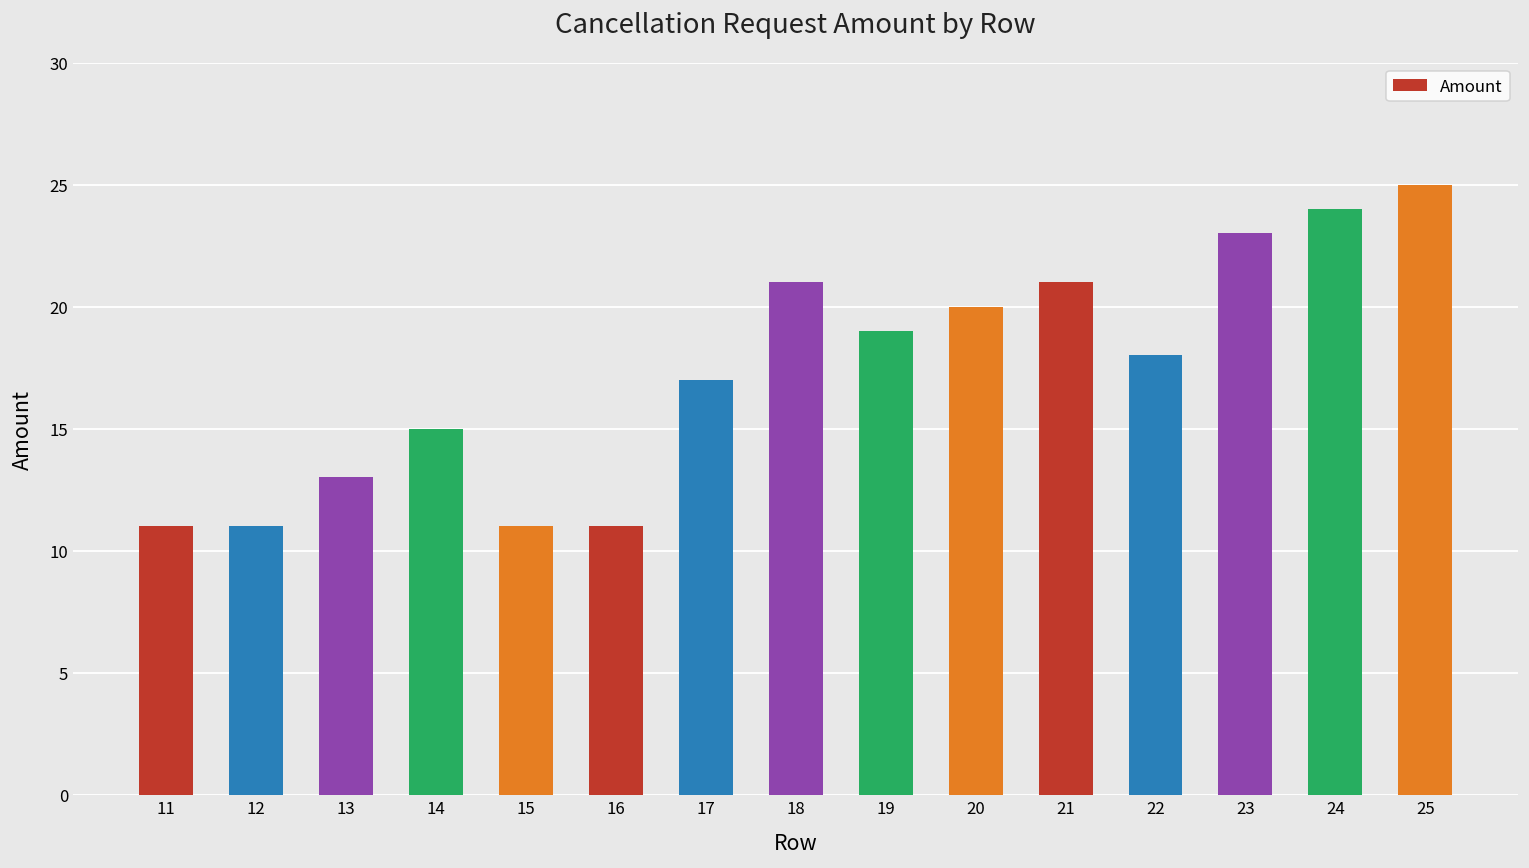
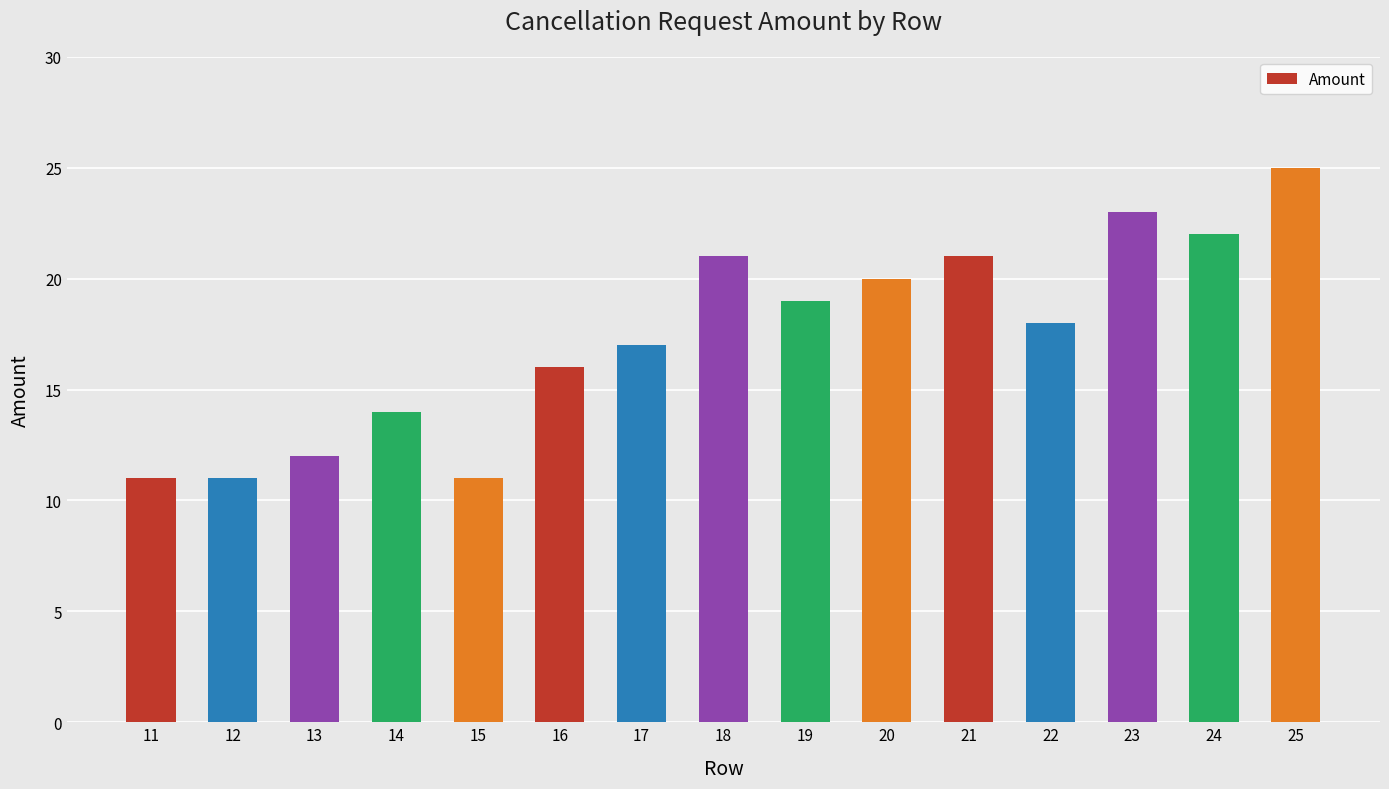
13: 13 -> 12
14: 15 -> 14
16: 11 -> 16
24: 24 -> 22
